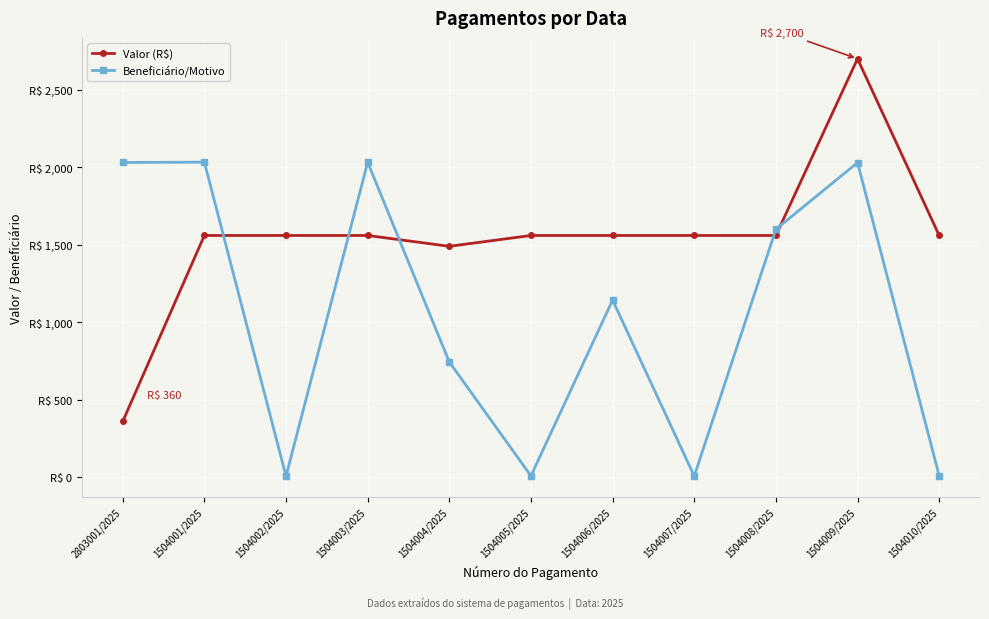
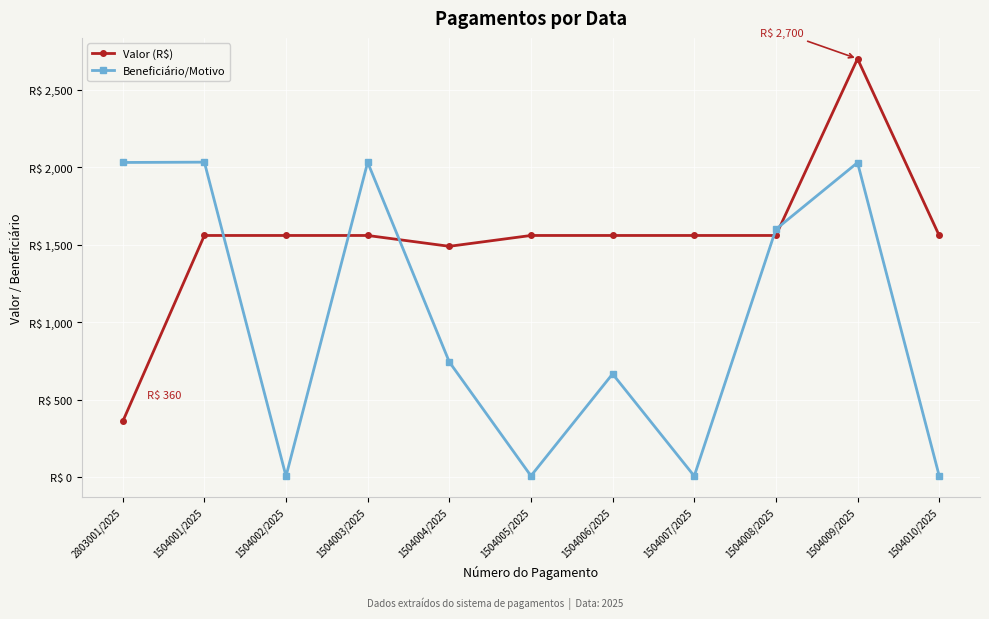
Beneficiário/Motivo, 1504006/2025: R$ 1,140 -> R$ 670
